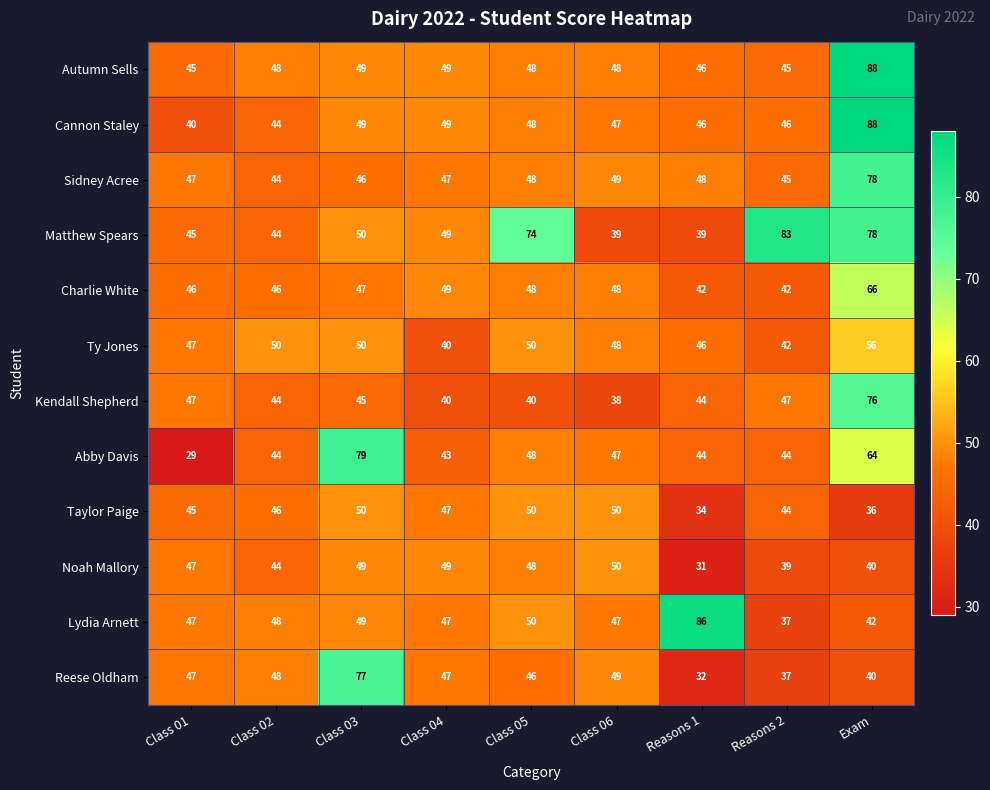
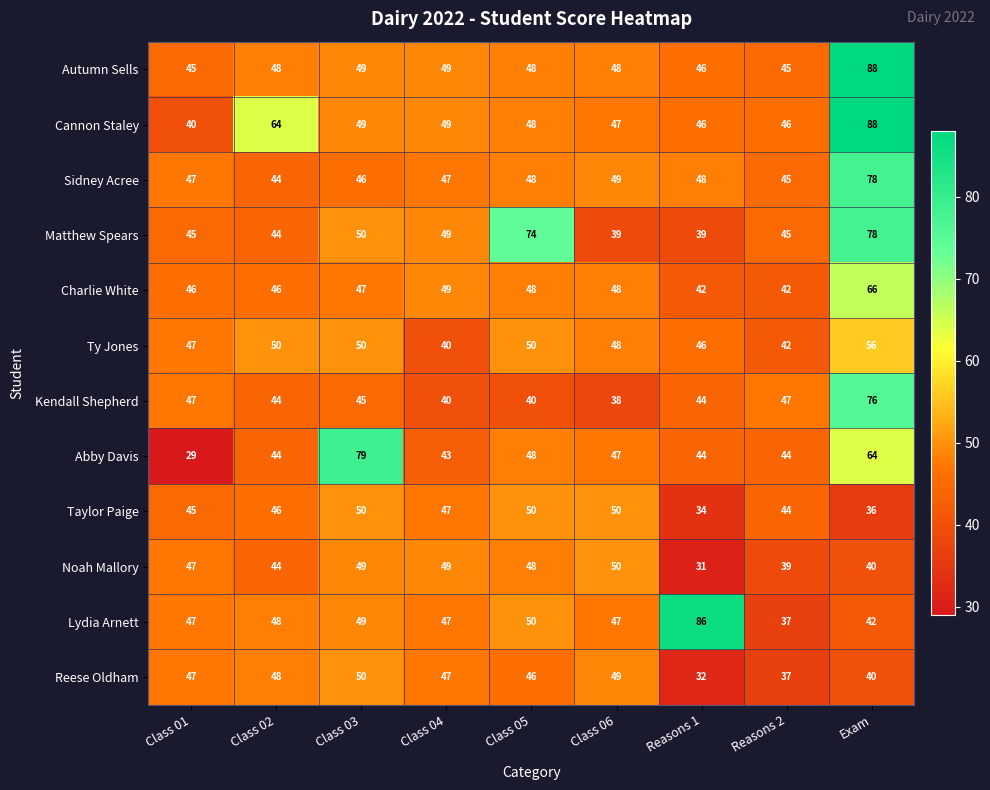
Cannon Staley, Class 02: 44 -> 64
Matthew Spears, Reasons 2: 83 -> 45
Reese Oldham, Class 03: 77 -> 50
